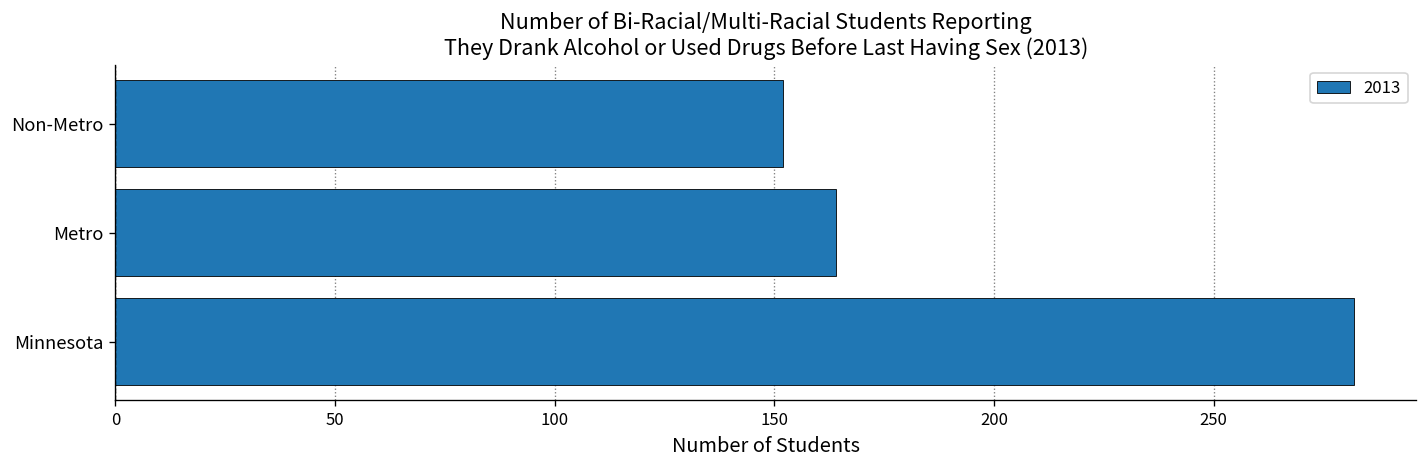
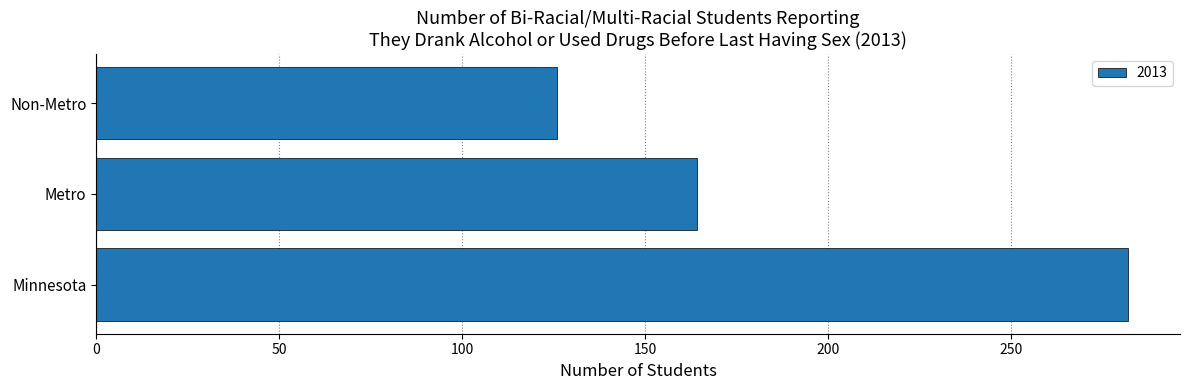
Non-Metro: 152 -> 126
